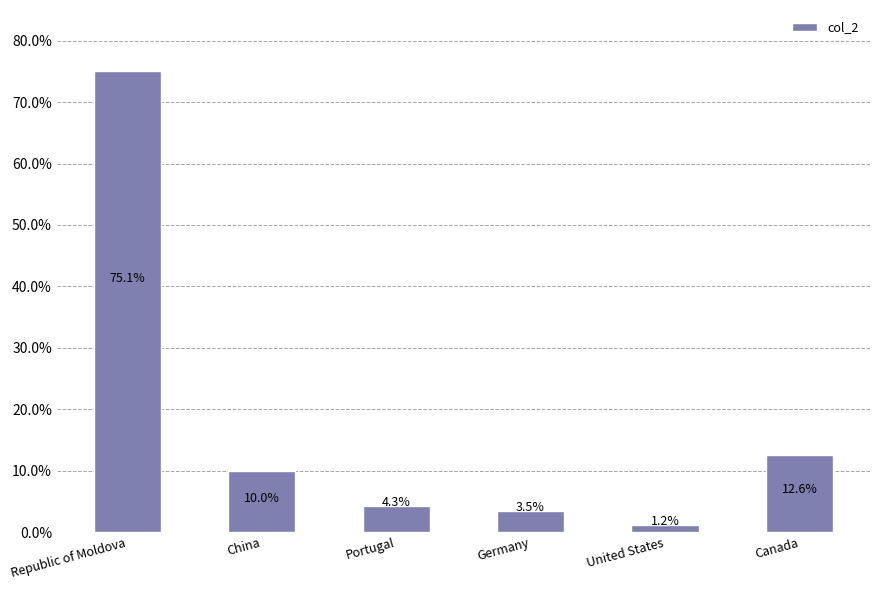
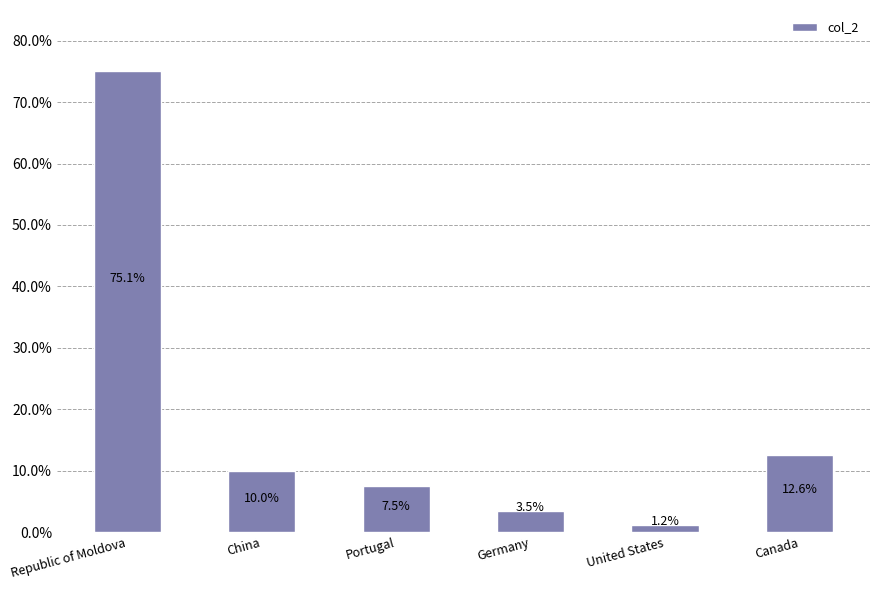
Portugal: 4.3% -> 7.5%
